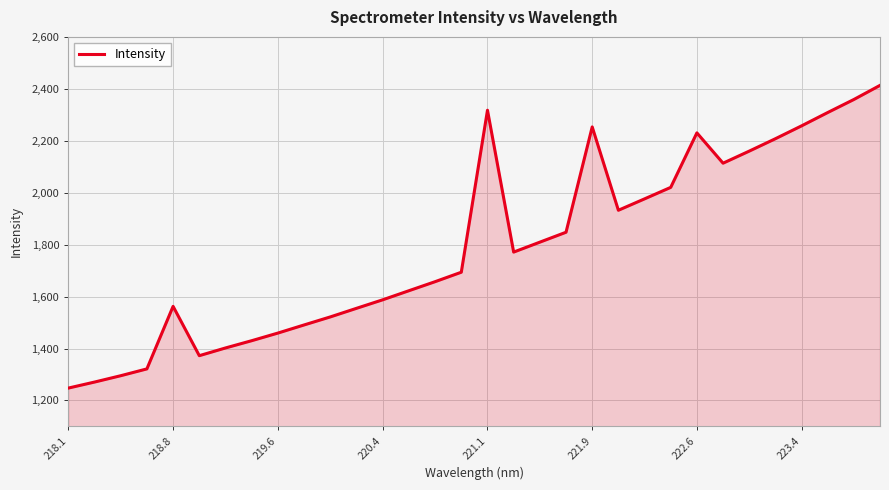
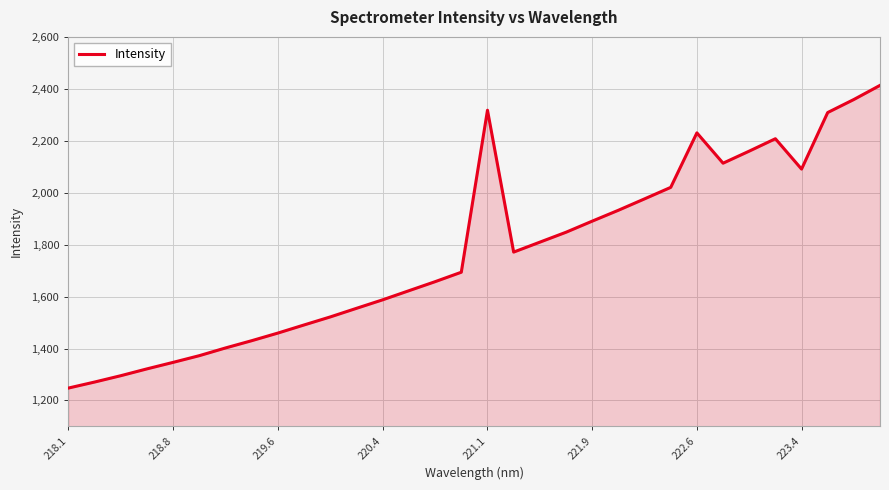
218.8: 1,560 -> 1,350
221.9: 2,250 -> 1,890
223.4: 2,260 -> 2,090
